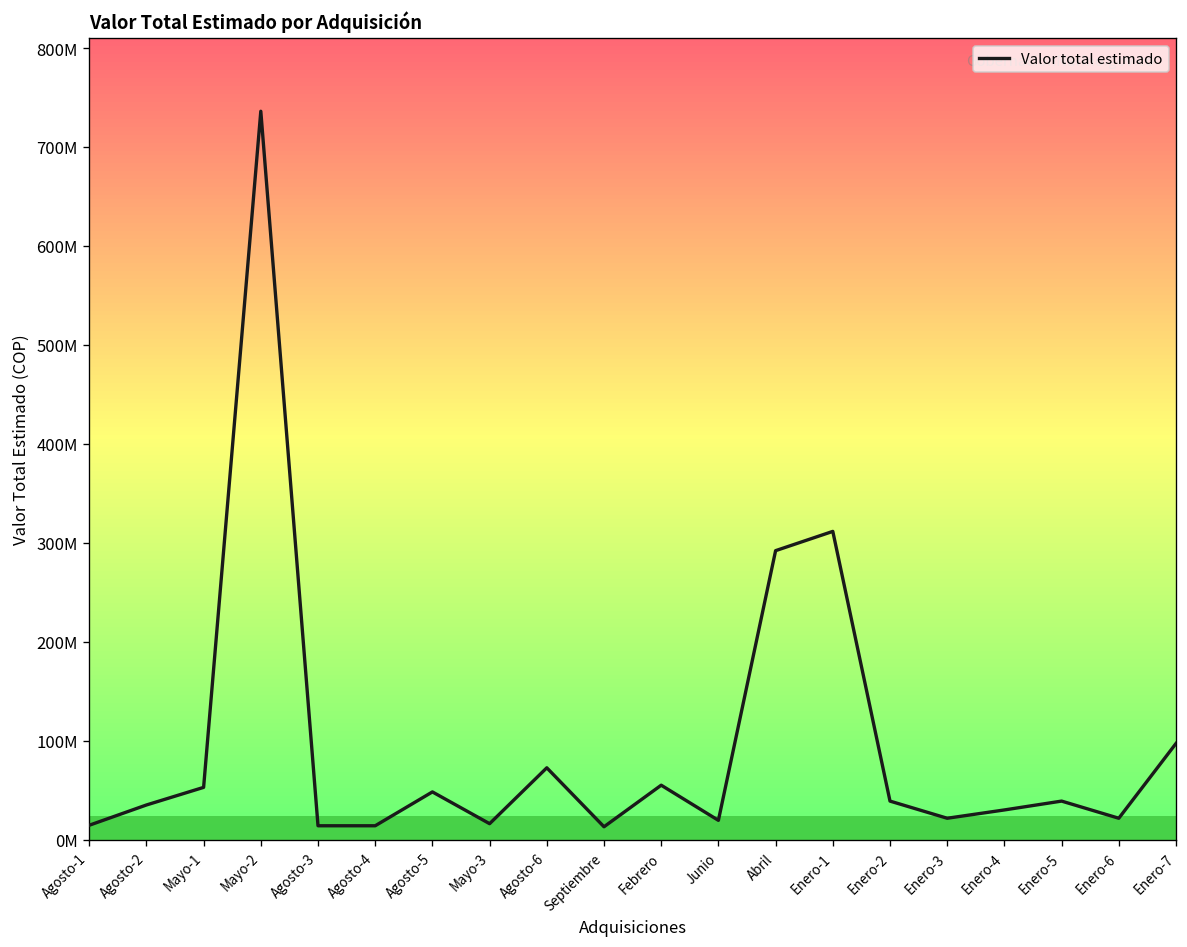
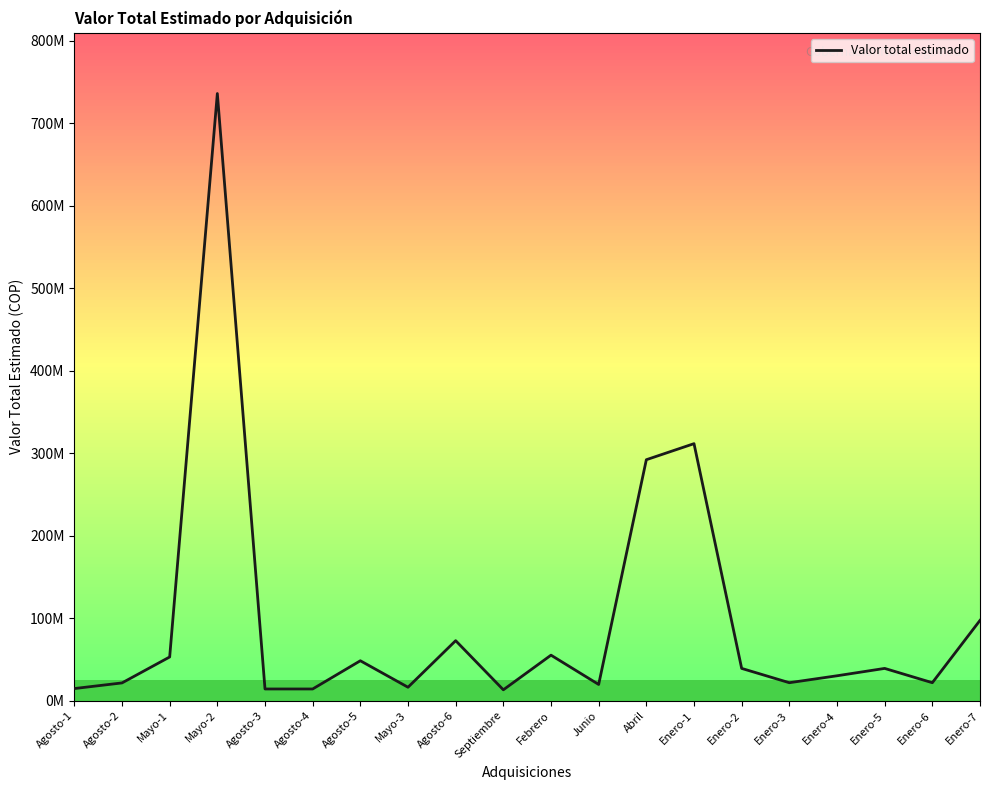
Agosto-2: 40000000 -> 20000000
